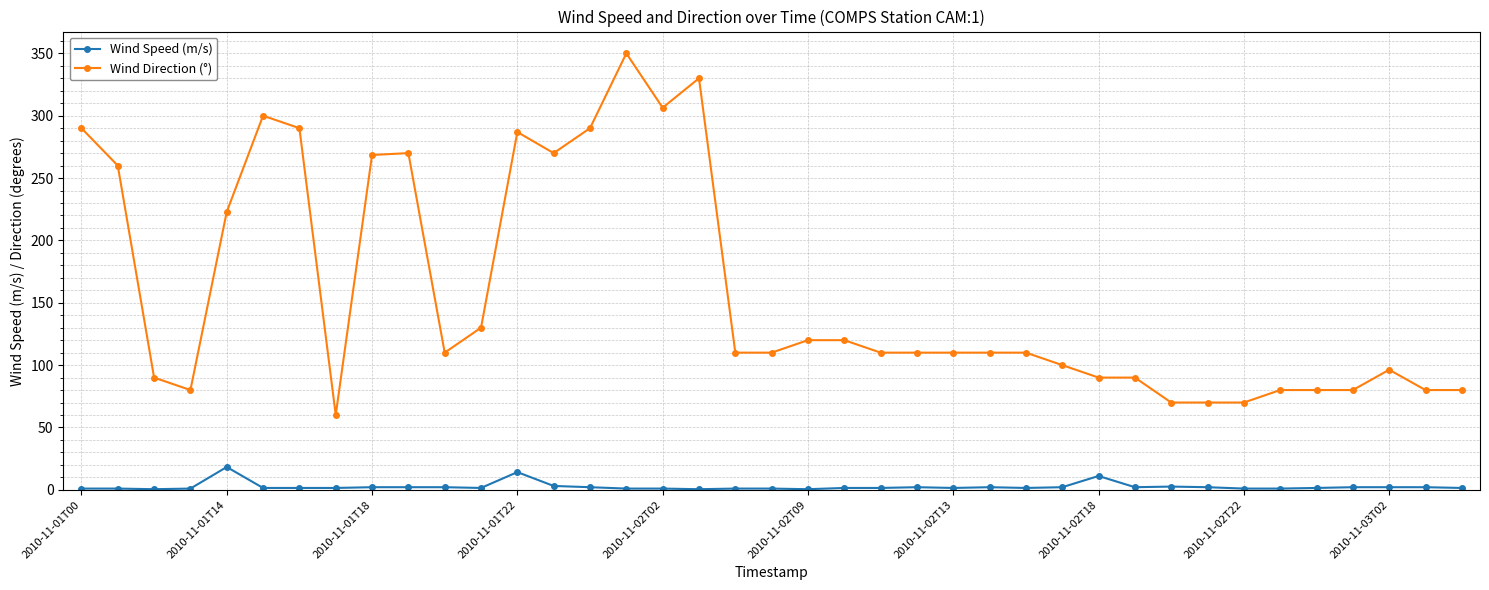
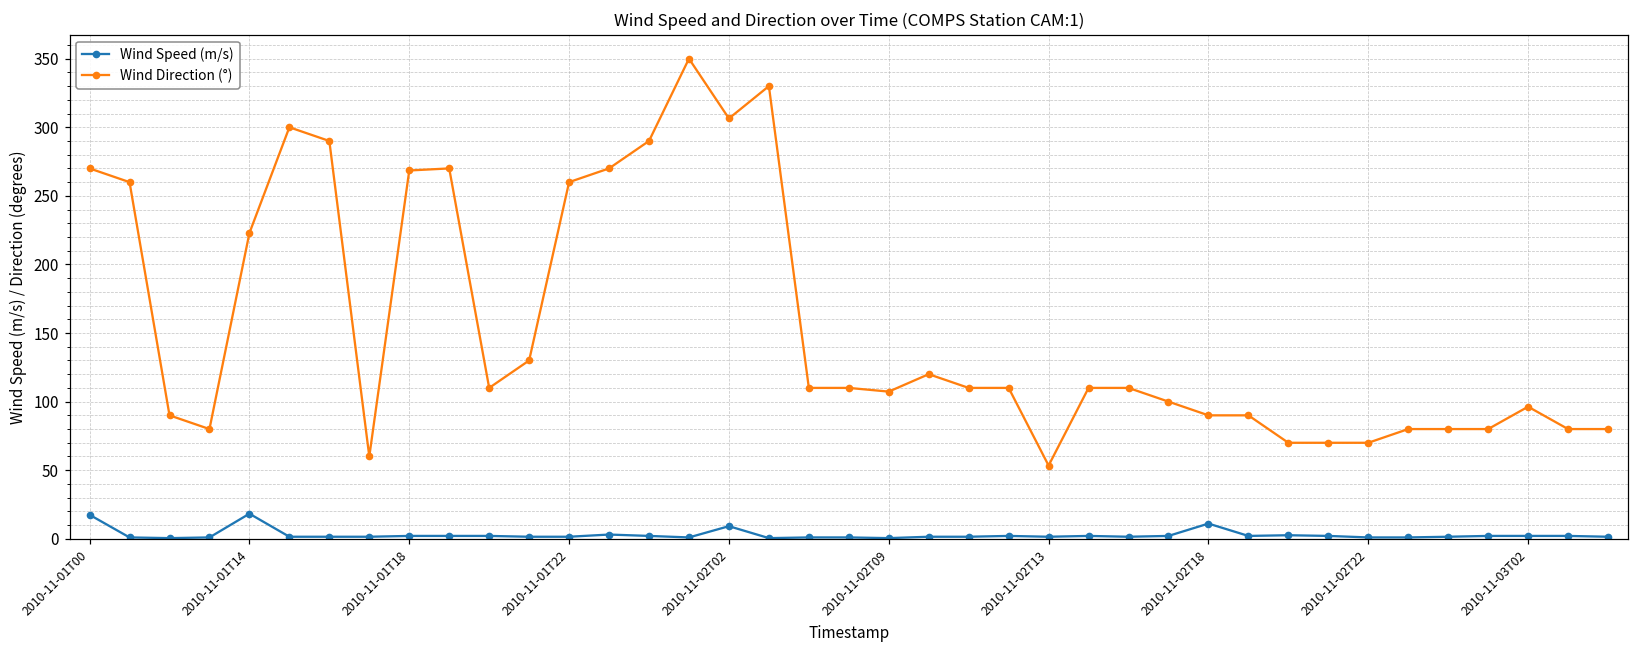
Wind Speed (m/s), 2010-11-01T00: 1 -> 18
Wind Direction (°), 2010-11-01T00: 290 -> 270
Wind Speed (m/s), 2010-11-01T22: 14 -> 2
Wind Direction (°), 2010-11-01T22: 287 -> 260
Wind Speed (m/s), 2010-11-02T02: 1 -> 9
Wind Direction (°), 2010-11-02T09: 120 -> 107
Wind Direction (°), 2010-11-02T13: 110 -> 53
